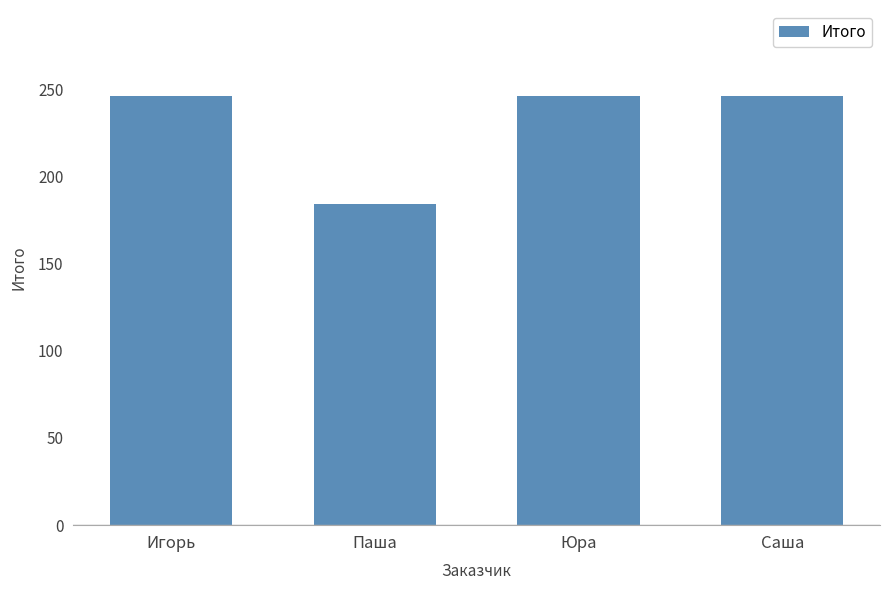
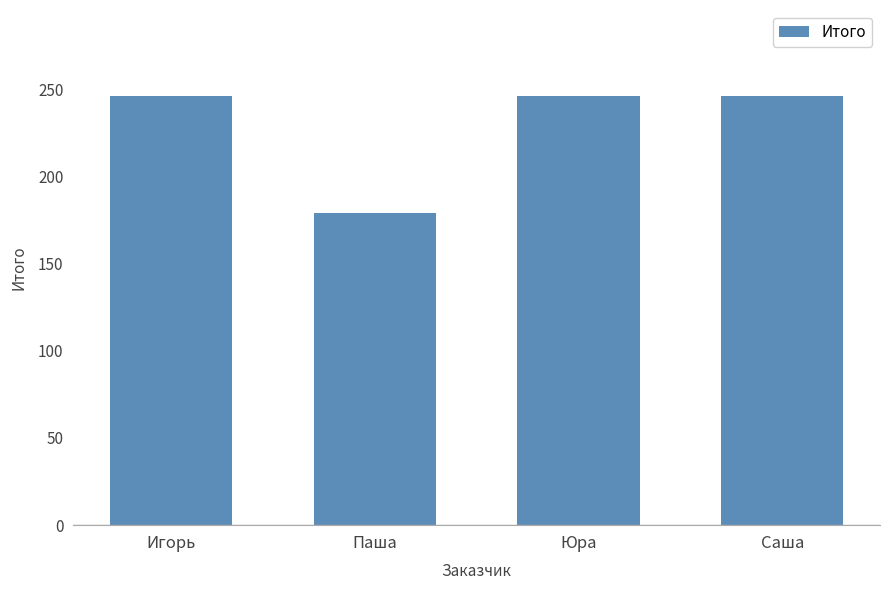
Паша: 184 -> 179
